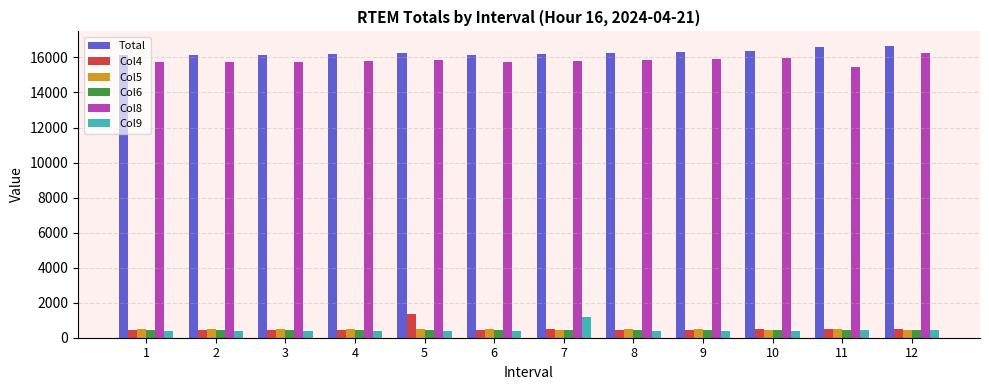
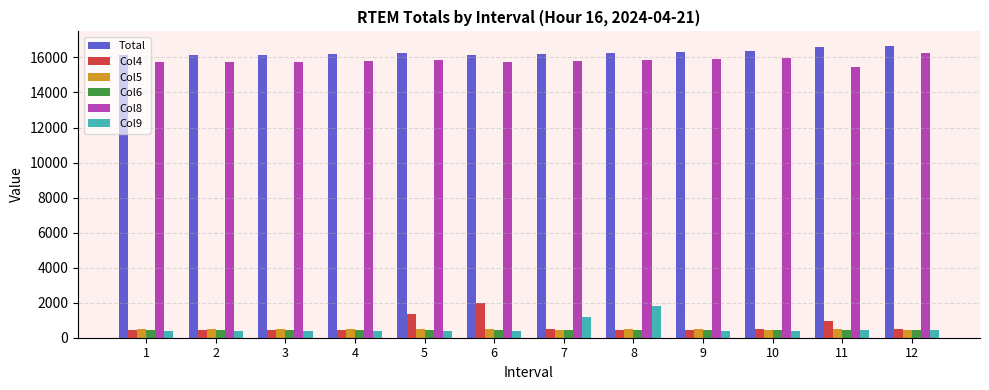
Col4, 6: 500 -> 2000
Col9, 8: 400 -> 1800
Col4, 11: 500 -> 1000
